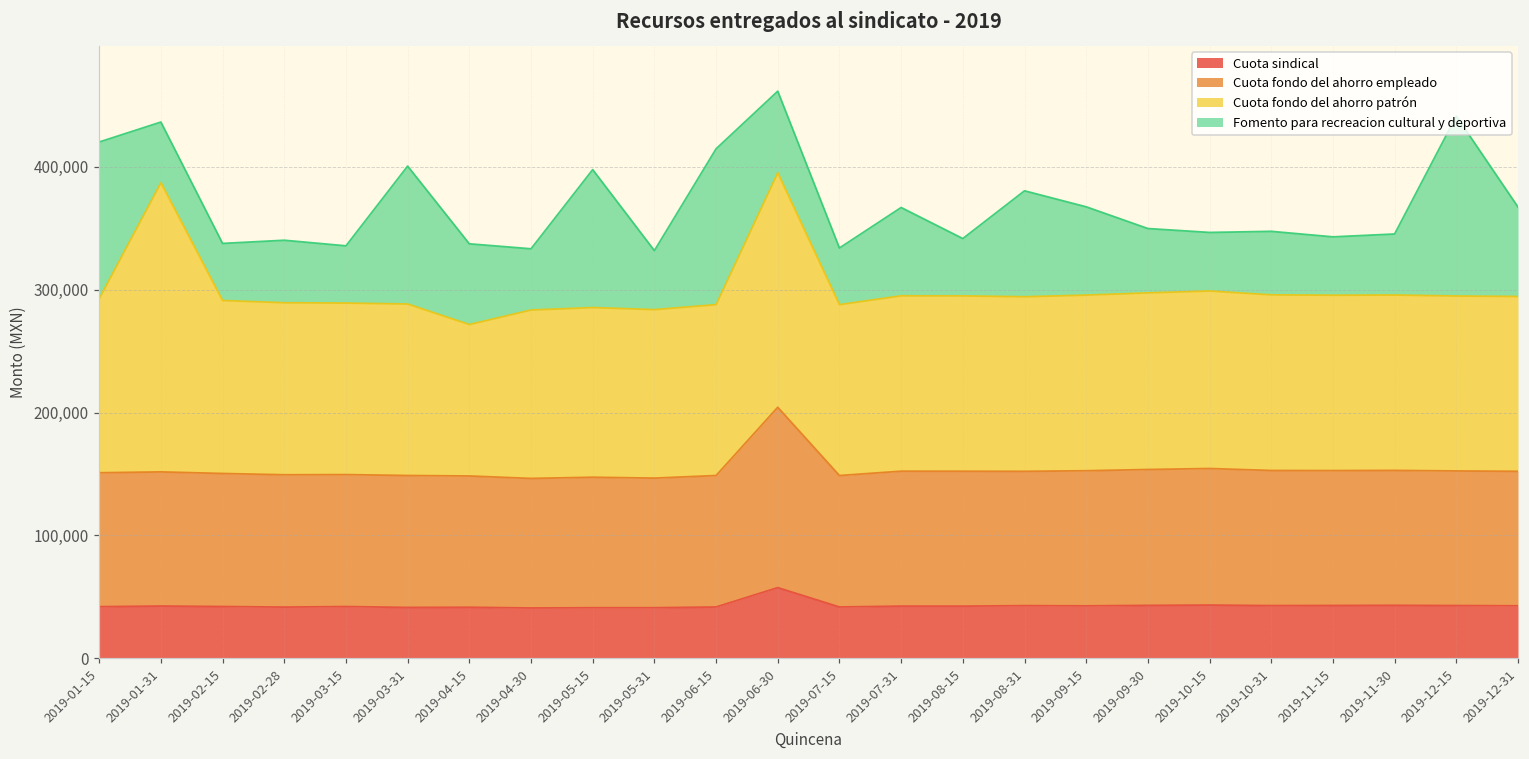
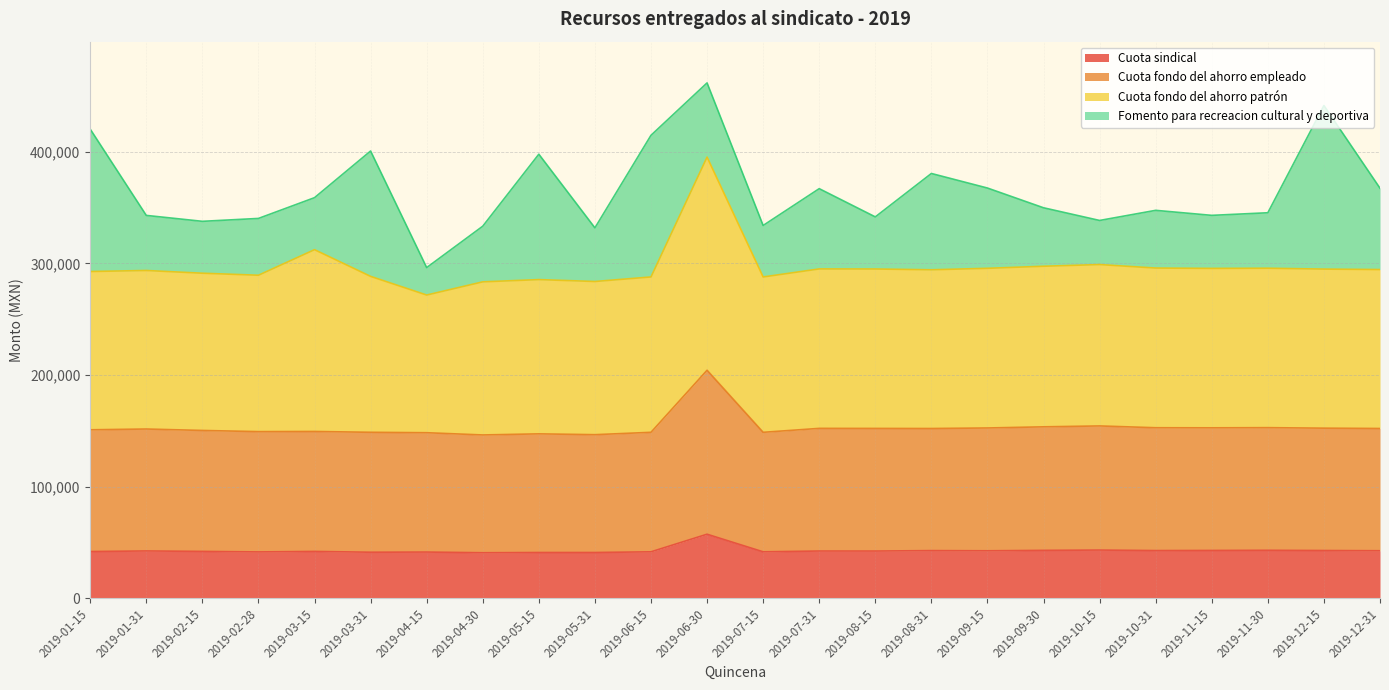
Cuota fondo del ahorro patrón, 2019-01-31: 236,000 -> 142,000
Cuota fondo del ahorro patrón, 2019-03-15: 140,000 -> 163,000
Fomento para recreacion cultural y deportiva, 2019-04-15: 66,000 -> 25,000
Fomento para recreacion cultural y deportiva, 2019-10-15: 48,000 -> 39,000
